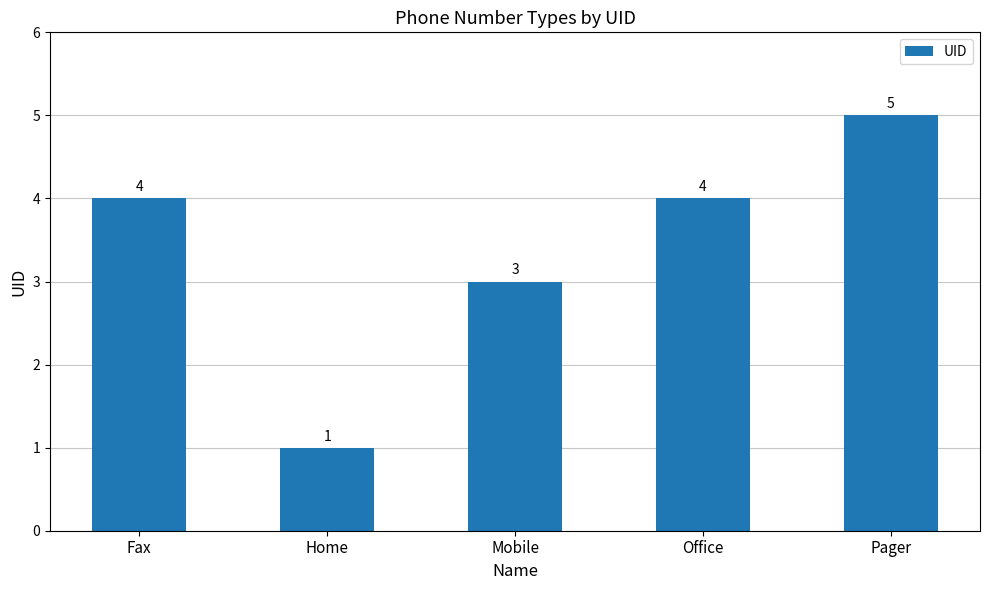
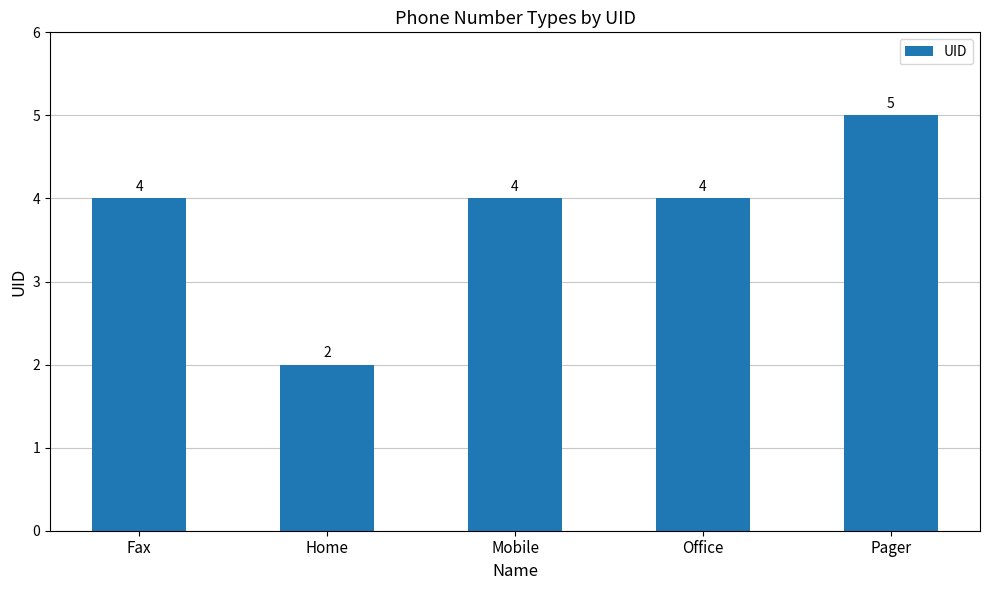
Home: 1 -> 2
Mobile: 3 -> 4
